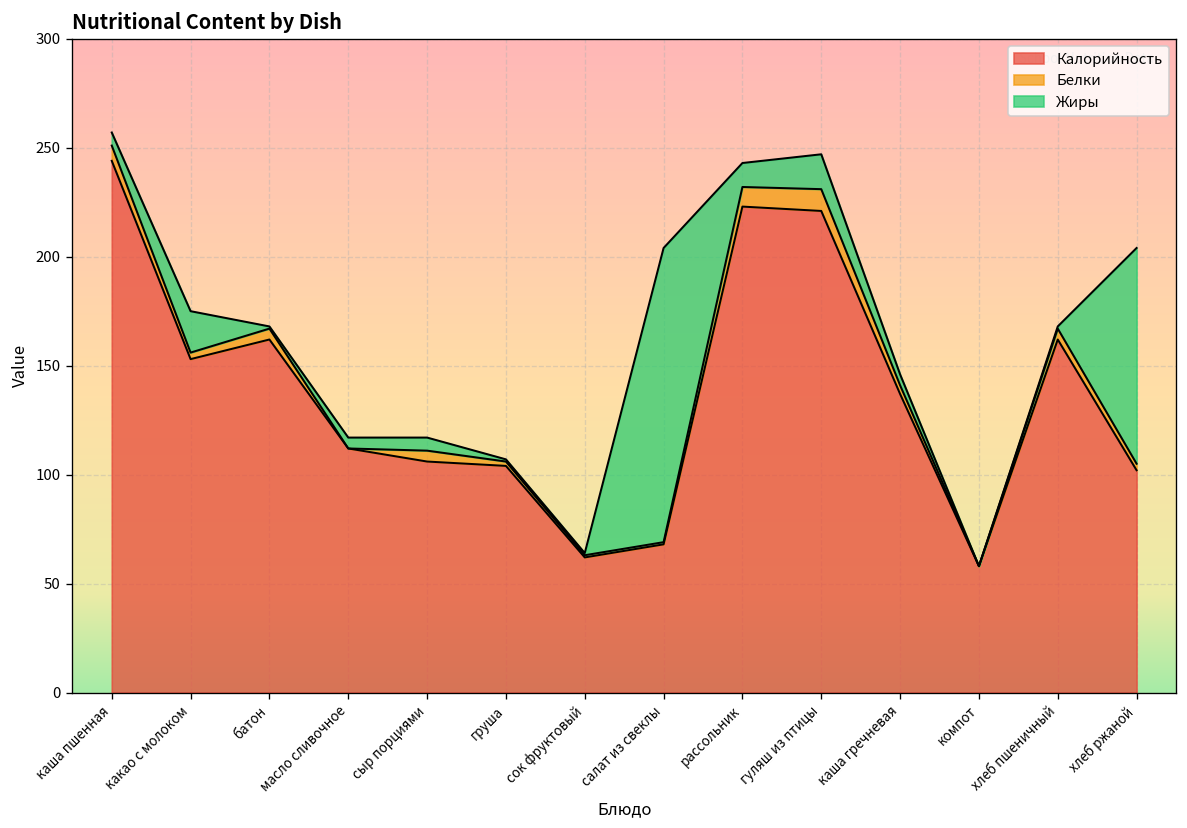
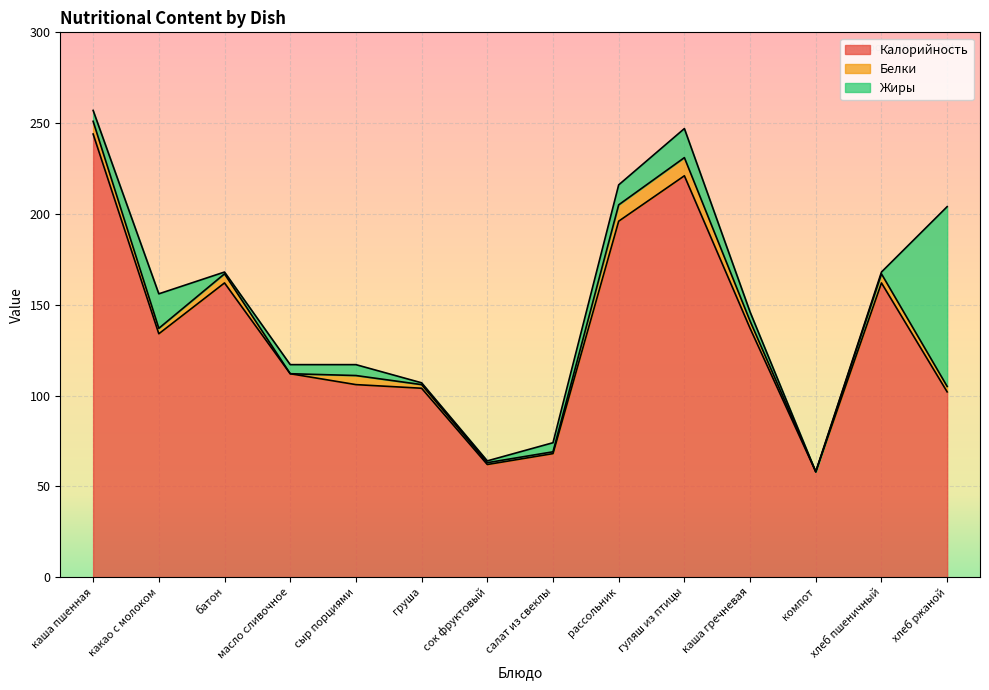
Калорийность, какао с молоком: 153 -> 134
Жиры, салат из свеклы: 135 -> 5
Калорийность, рассольник: 223 -> 196
